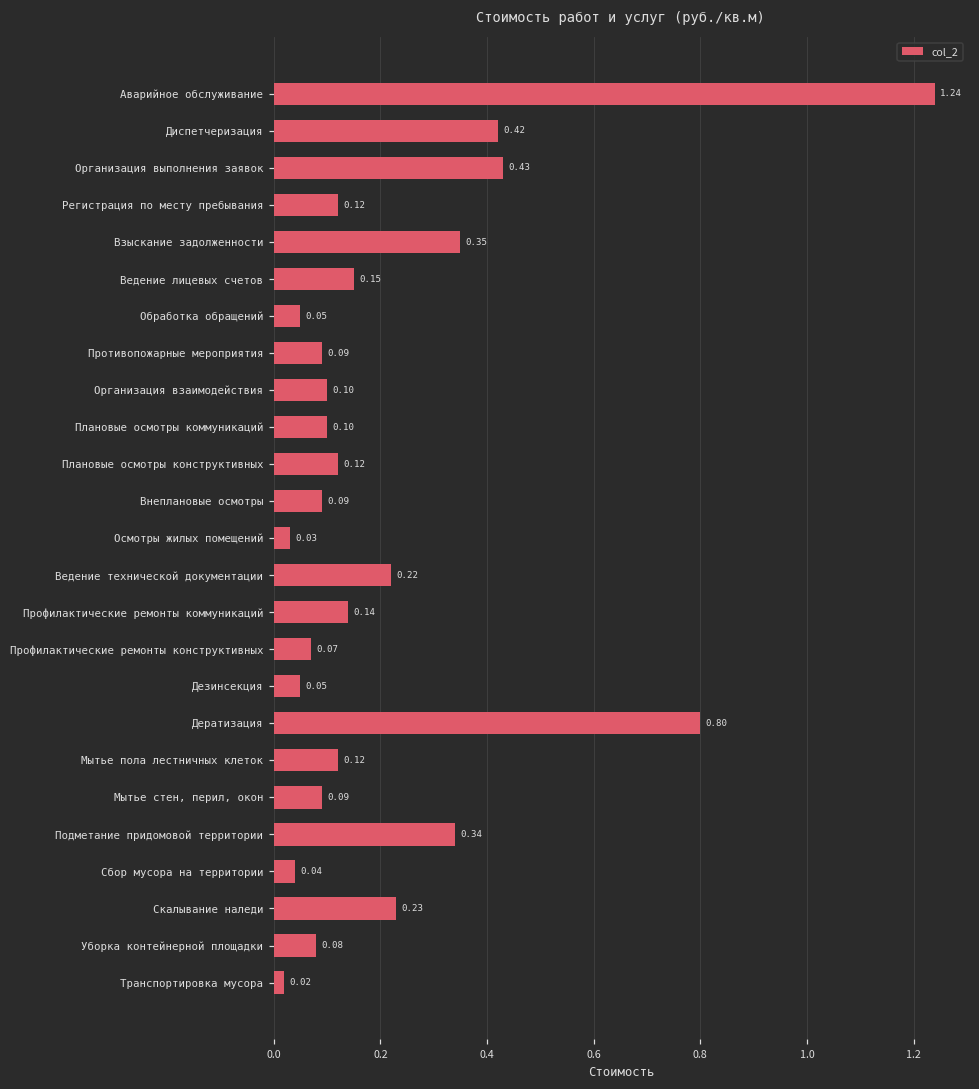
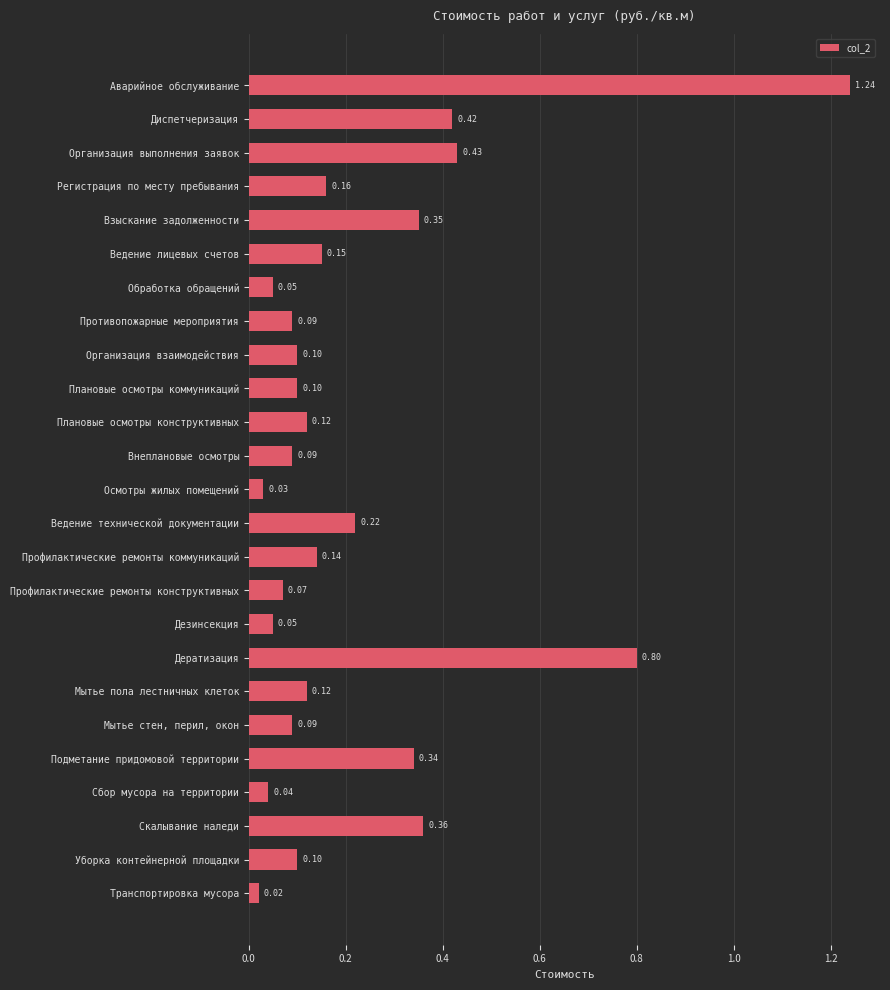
Регистрация по месту пребывания: 0.12 -> 0.16
Скалывание наледи: 0.23 -> 0.36
Уборка контейнерной площадки: 0.08 -> 0.10
